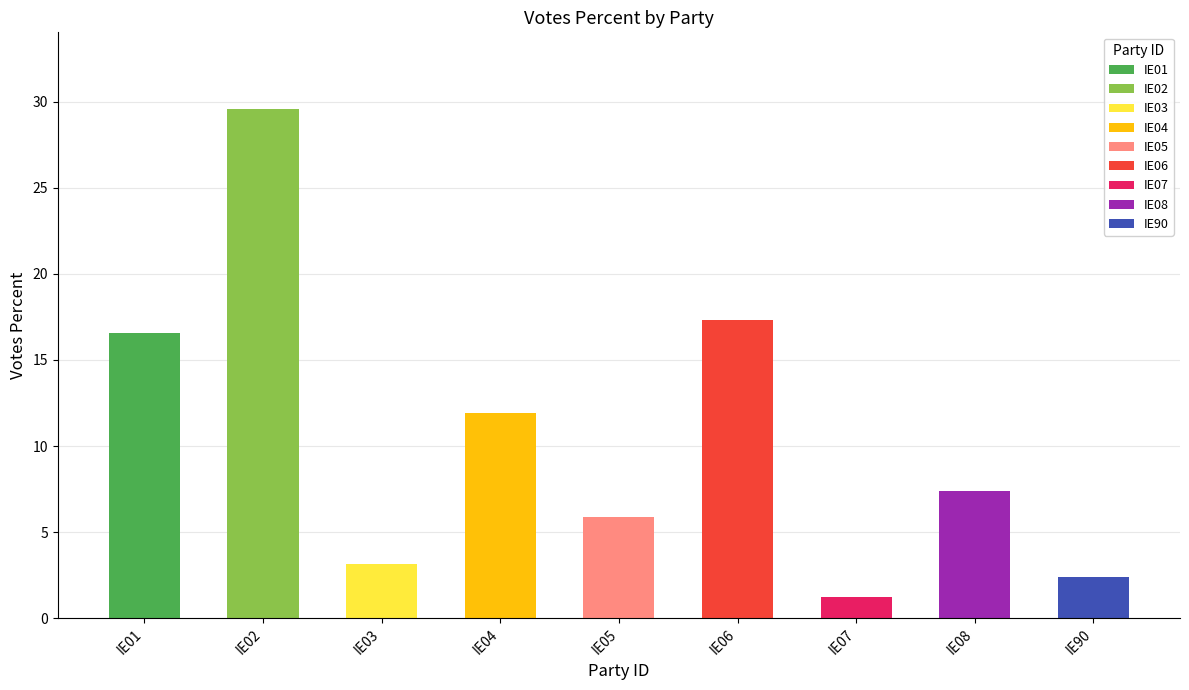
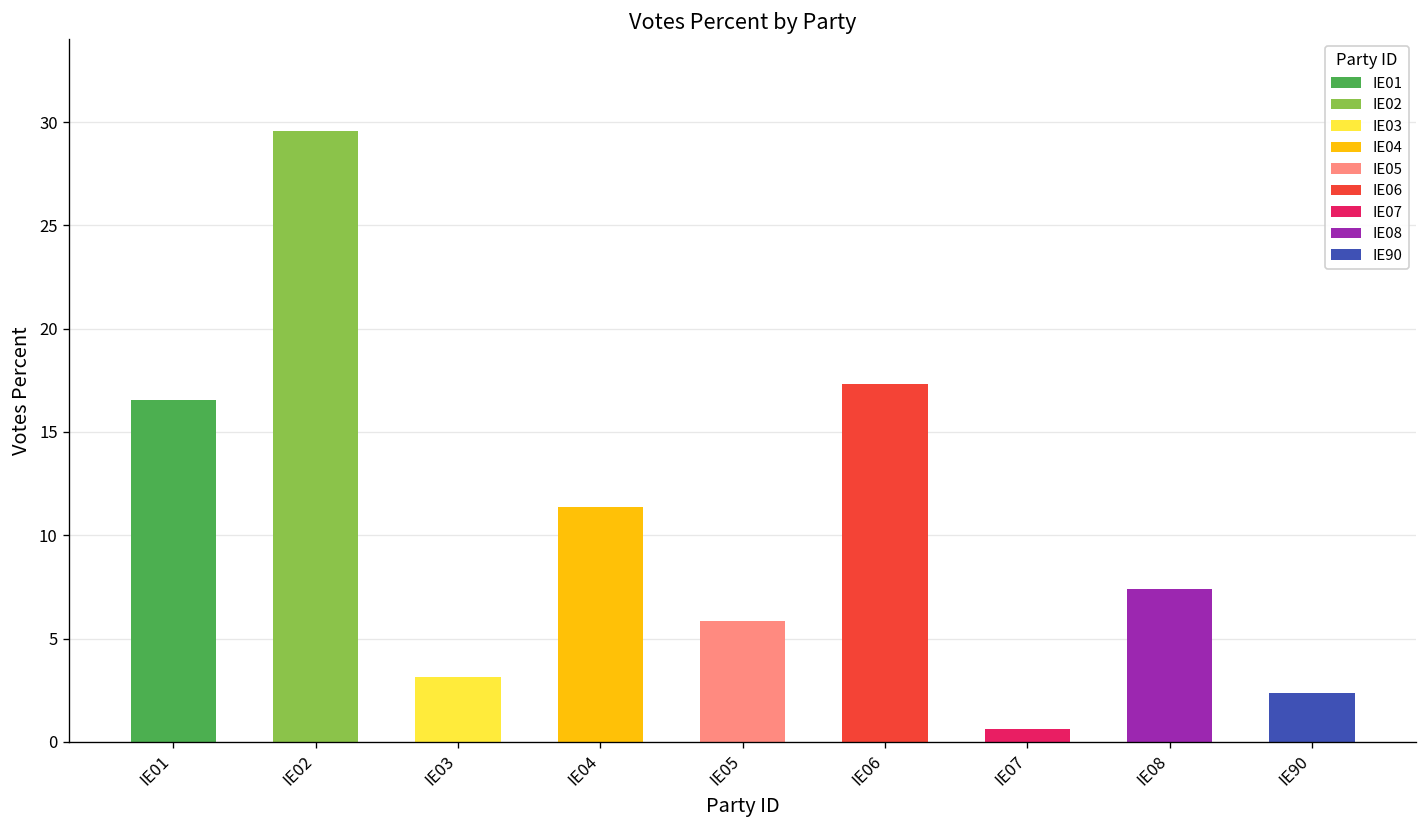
IE04: 11.9 -> 11.4
IE07: 1.2 -> 0.6
